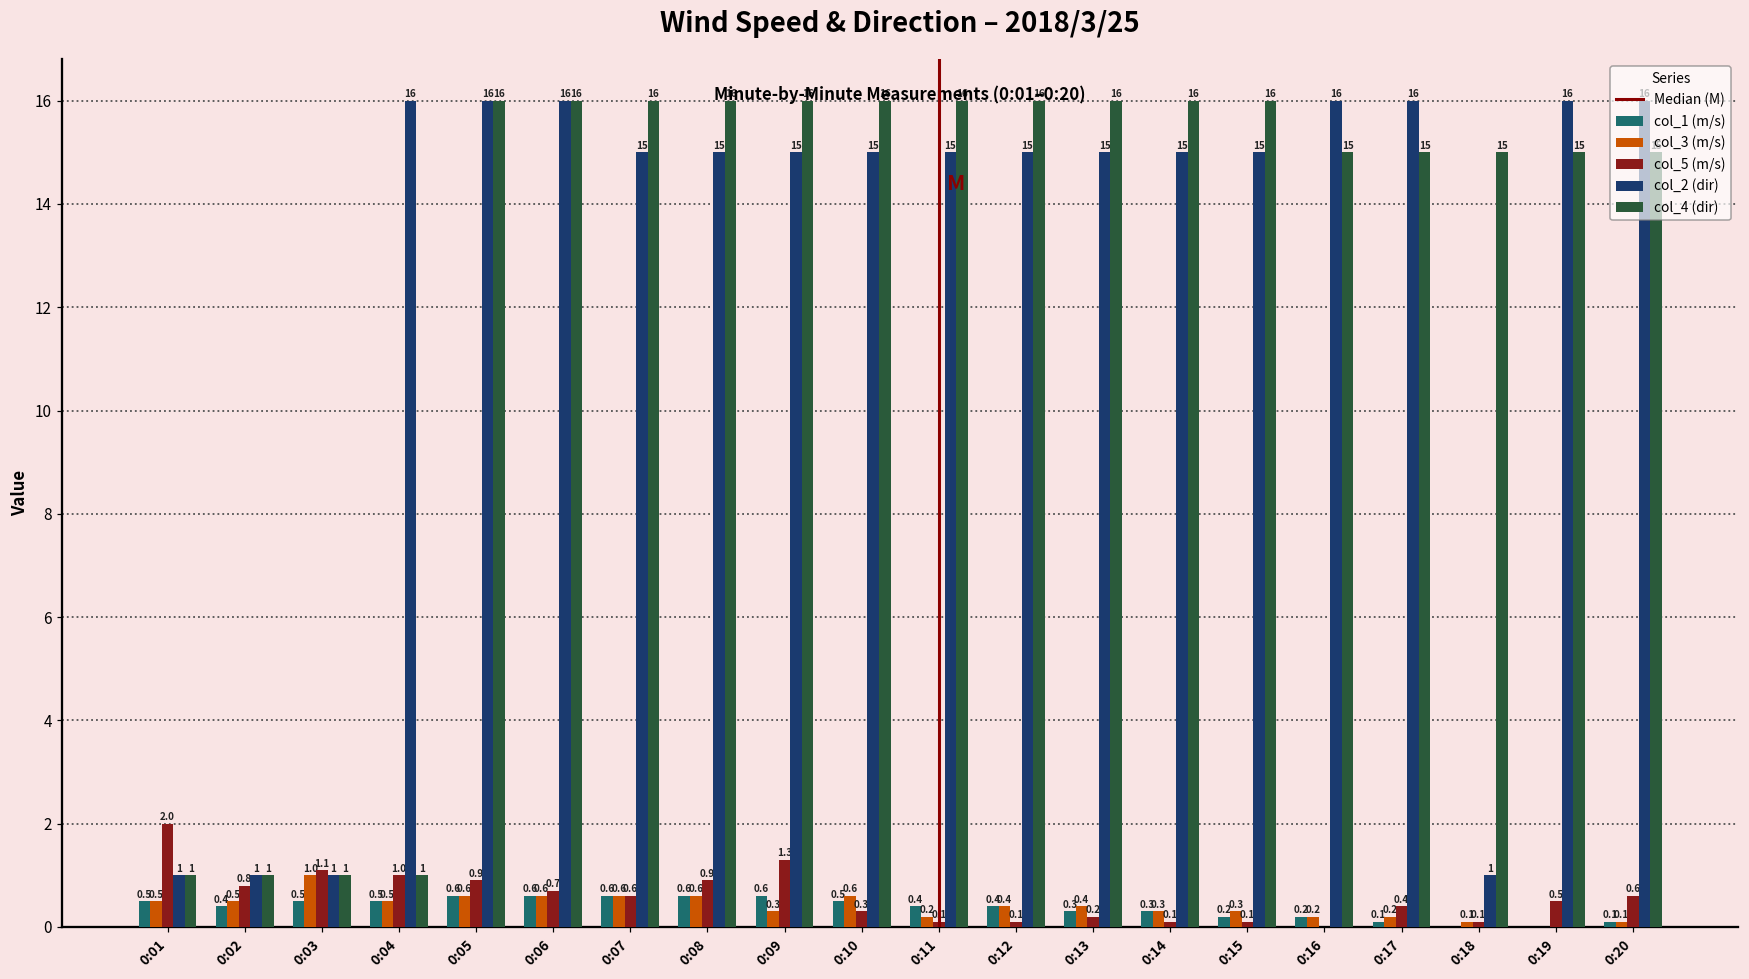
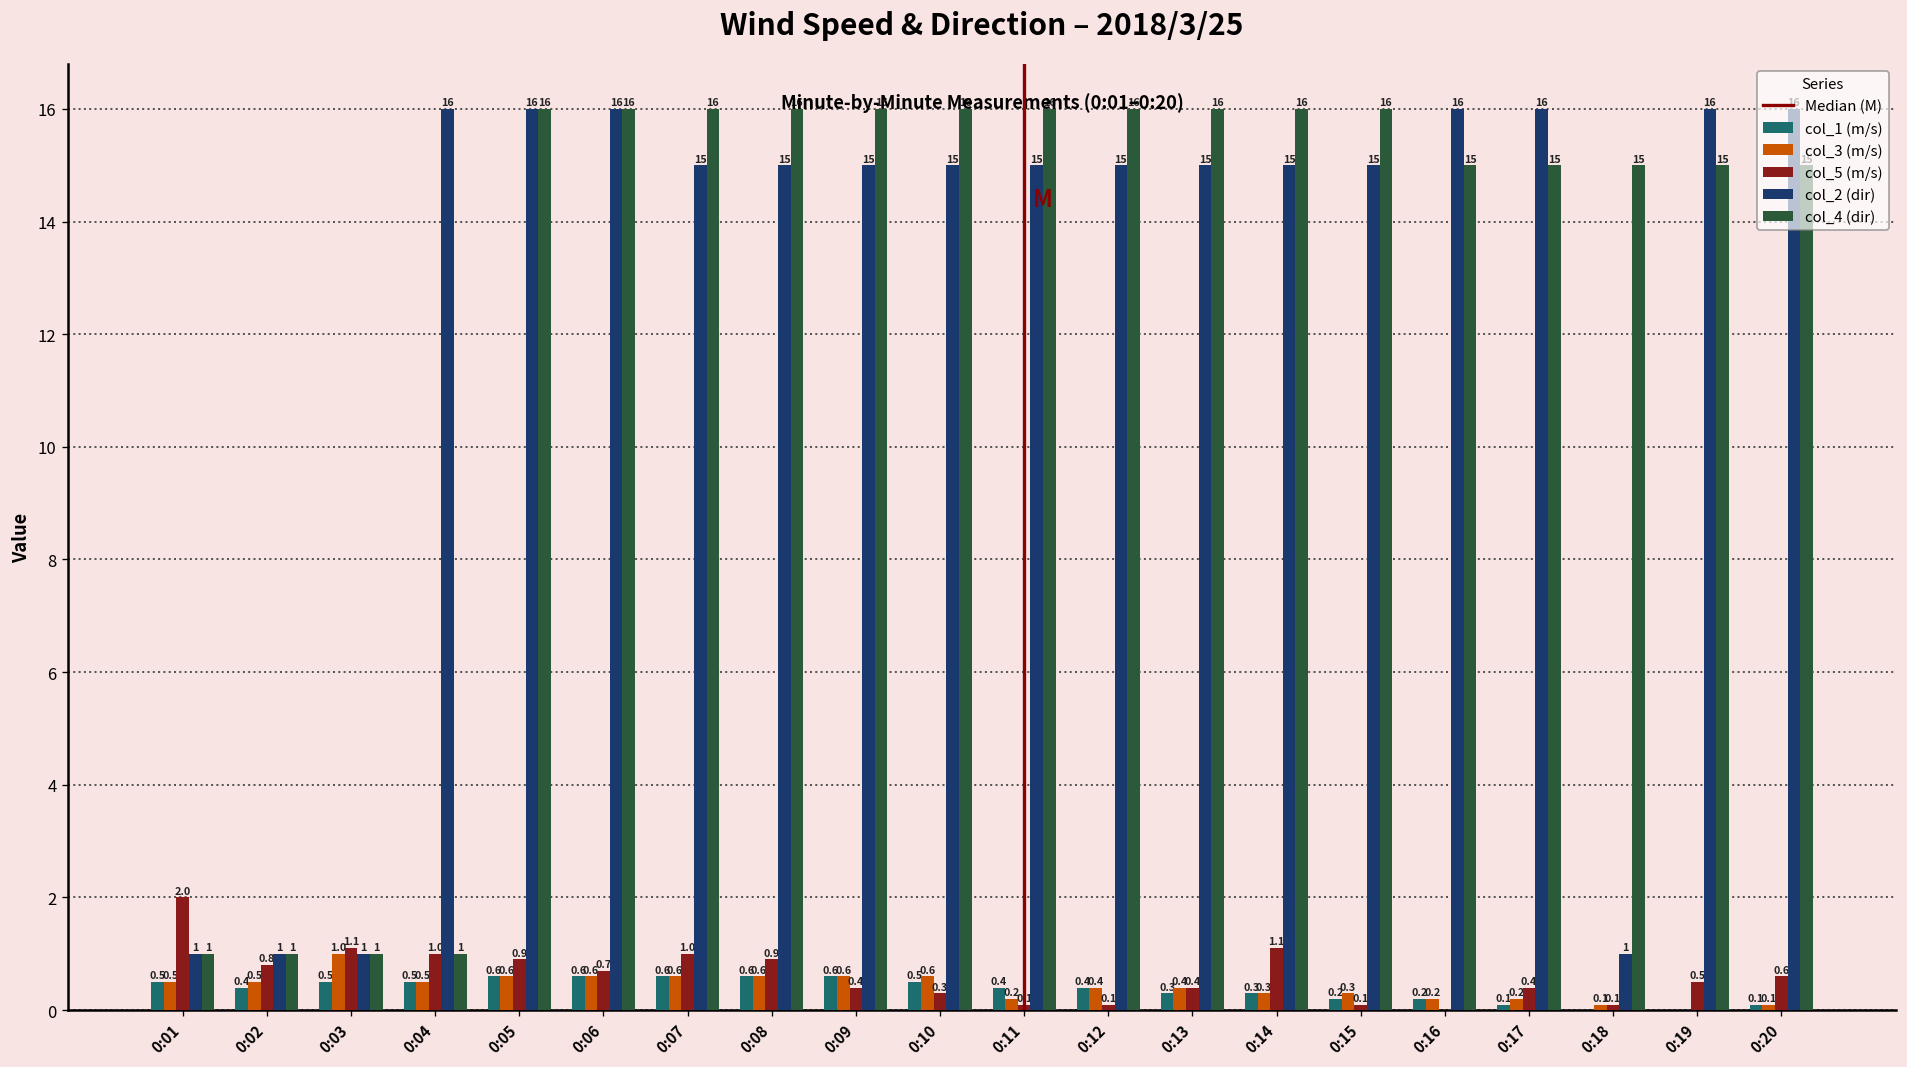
col_5 (m/s), 0:07: 0.6 -> 1.0
col_3 (m/s), 0:09: 0.3 -> 0.6
col_5 (m/s), 0:09: 1.3 -> 0.4
col_5 (m/s), 0:13: 0.2 -> 0.4
col_5 (m/s), 0:14: 0.1 -> 1.1
